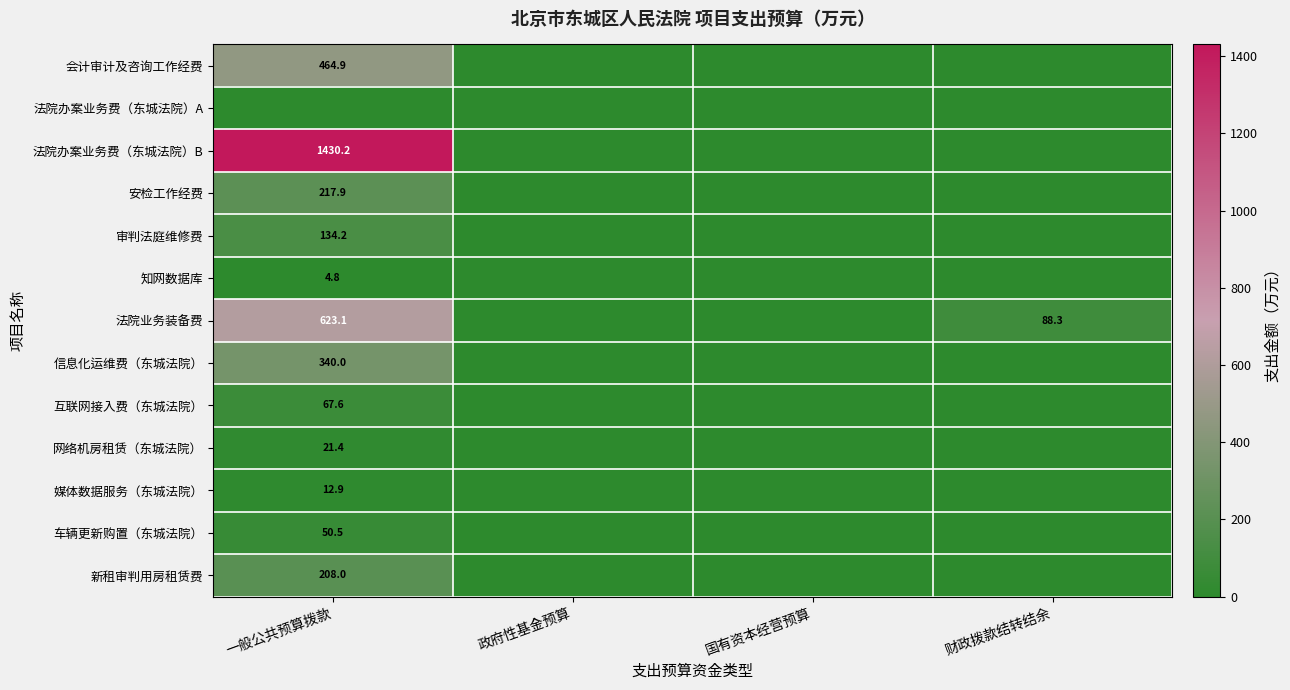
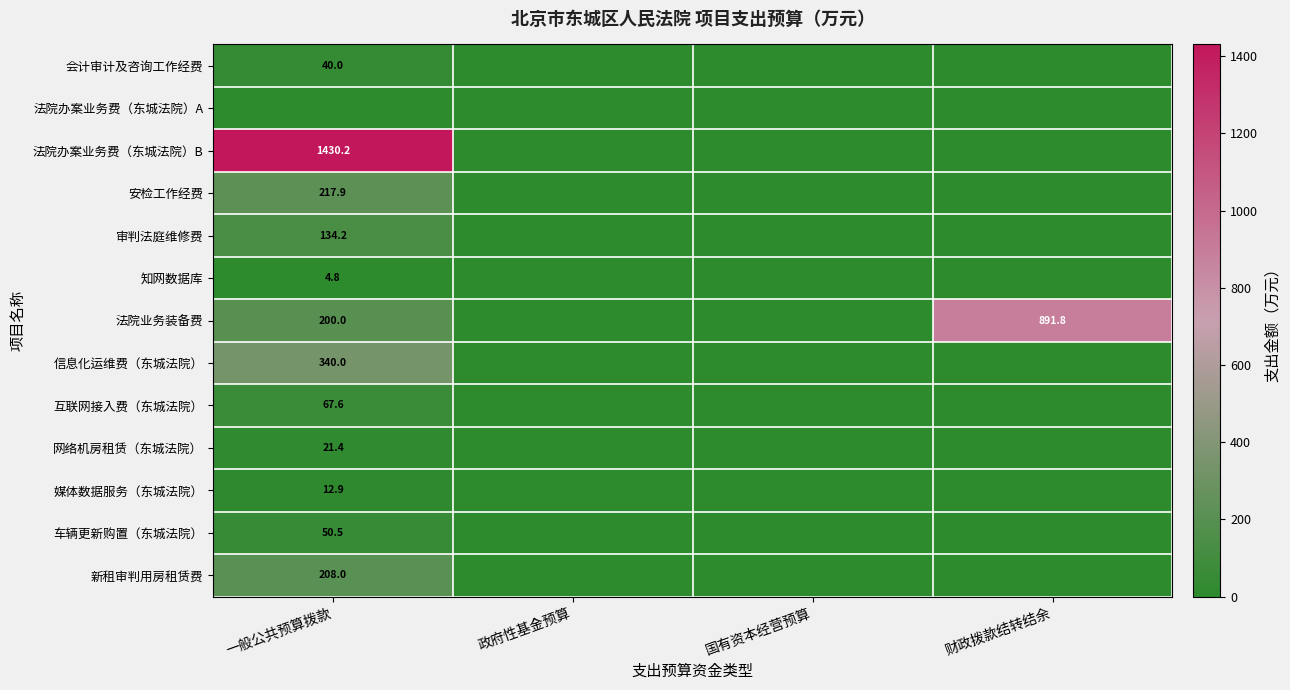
会计审计及咨询工作经费, 一般公共预算拨款: 464.9 -> 40.0
法院业务装备费, 一般公共预算拨款: 623.1 -> 200.0
法院业务装备费, 财政拨款结转结余: 88.3 -> 891.8
